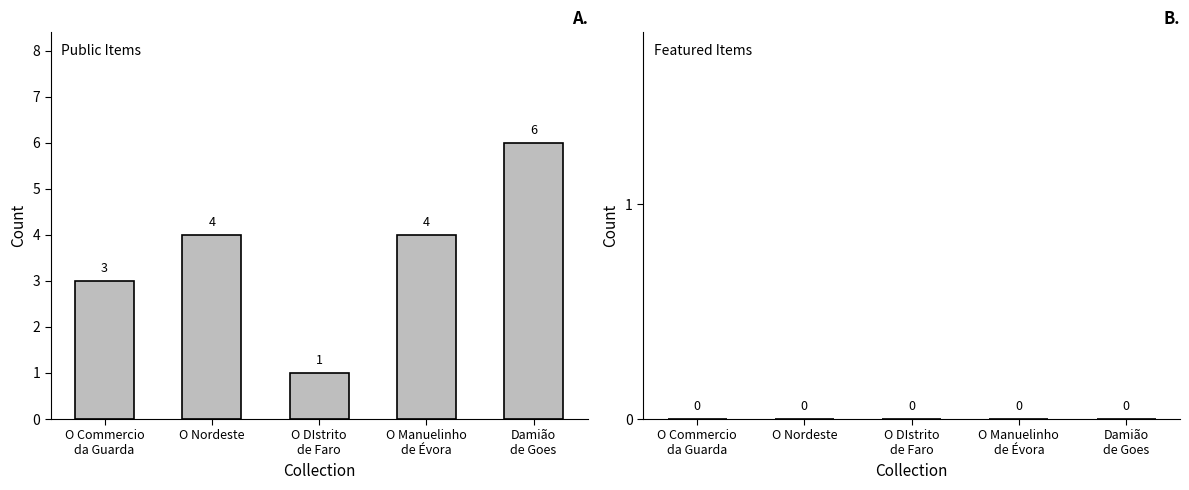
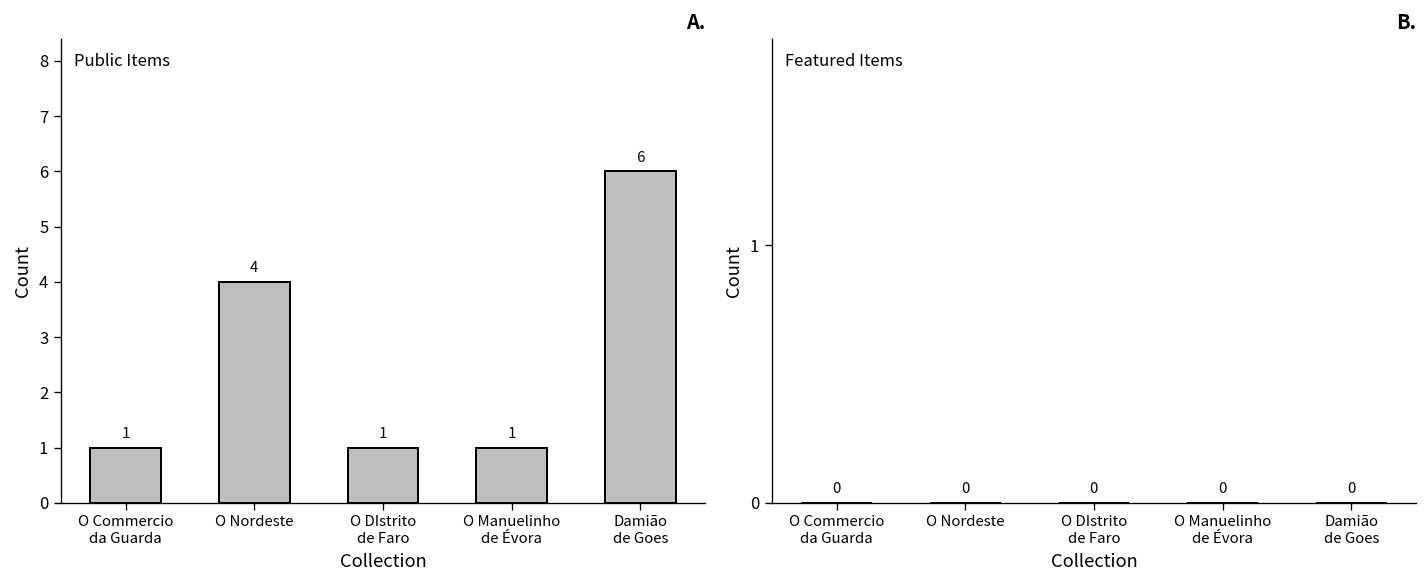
A., O Commercio da Guarda: 3 -> 1
A., O Manuelinho de Évora: 4 -> 1
